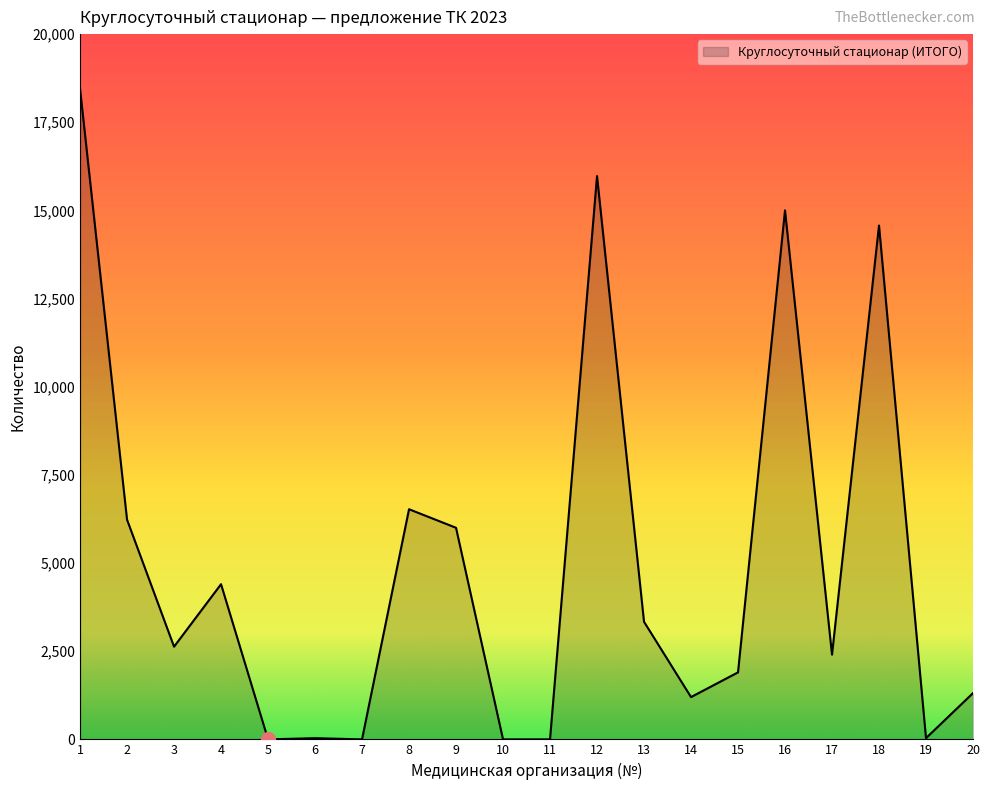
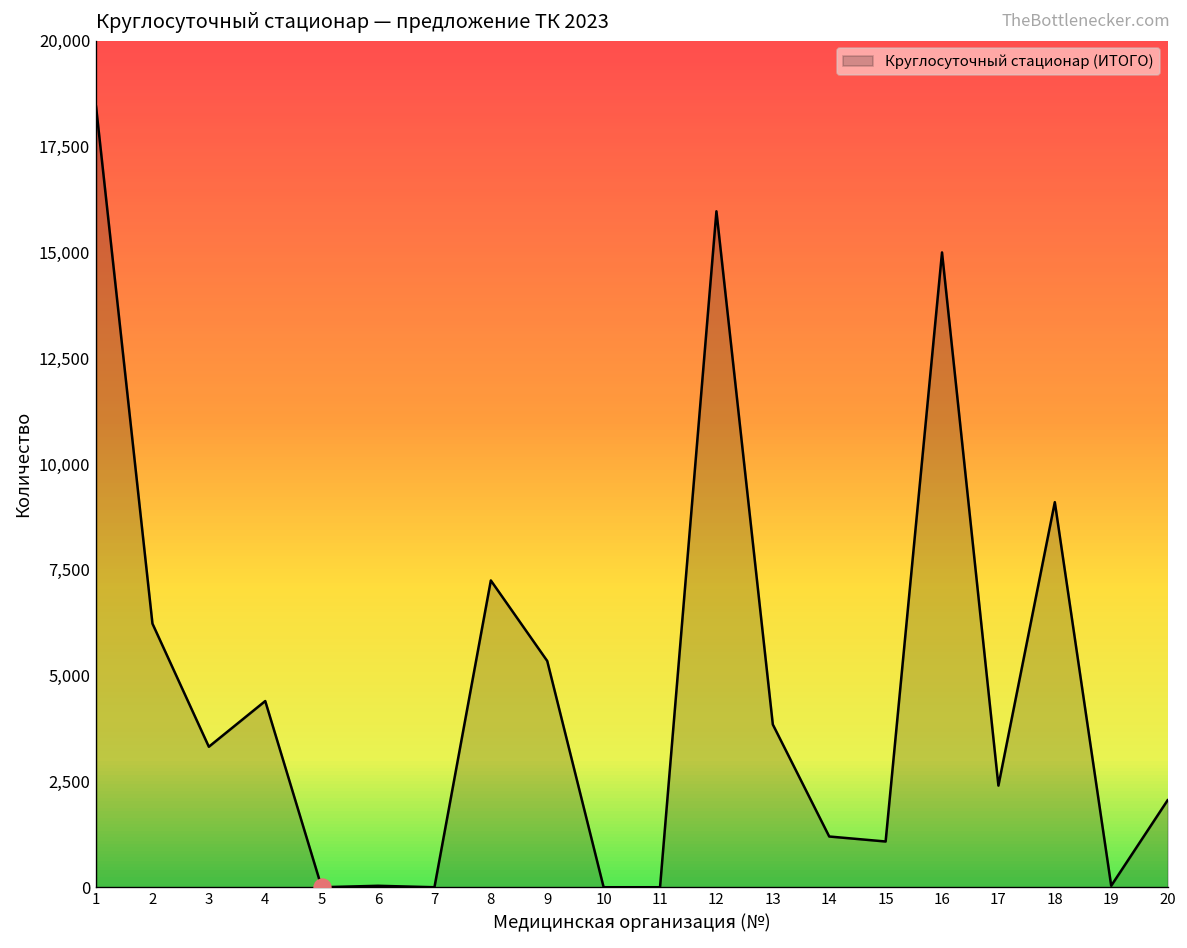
Круглосуточный стационар (ИТОГО), 3: 2,600 -> 3,300
Круглосуточный стационар (ИТОГО), 8: 6,500 -> 7,300
Круглосуточный стационар (ИТОГО), 9: 6,000 -> 5,300
Круглосуточный стационар (ИТОГО), 13: 3,300 -> 3,800
Круглосуточный стационар (ИТОГО), 15: 1,900 -> 1,100
Круглосуточный стационар (ИТОГО), 18: 14,600 -> 9,100
Круглосуточный стационар (ИТОГО), 20: 1,300 -> 2,100
